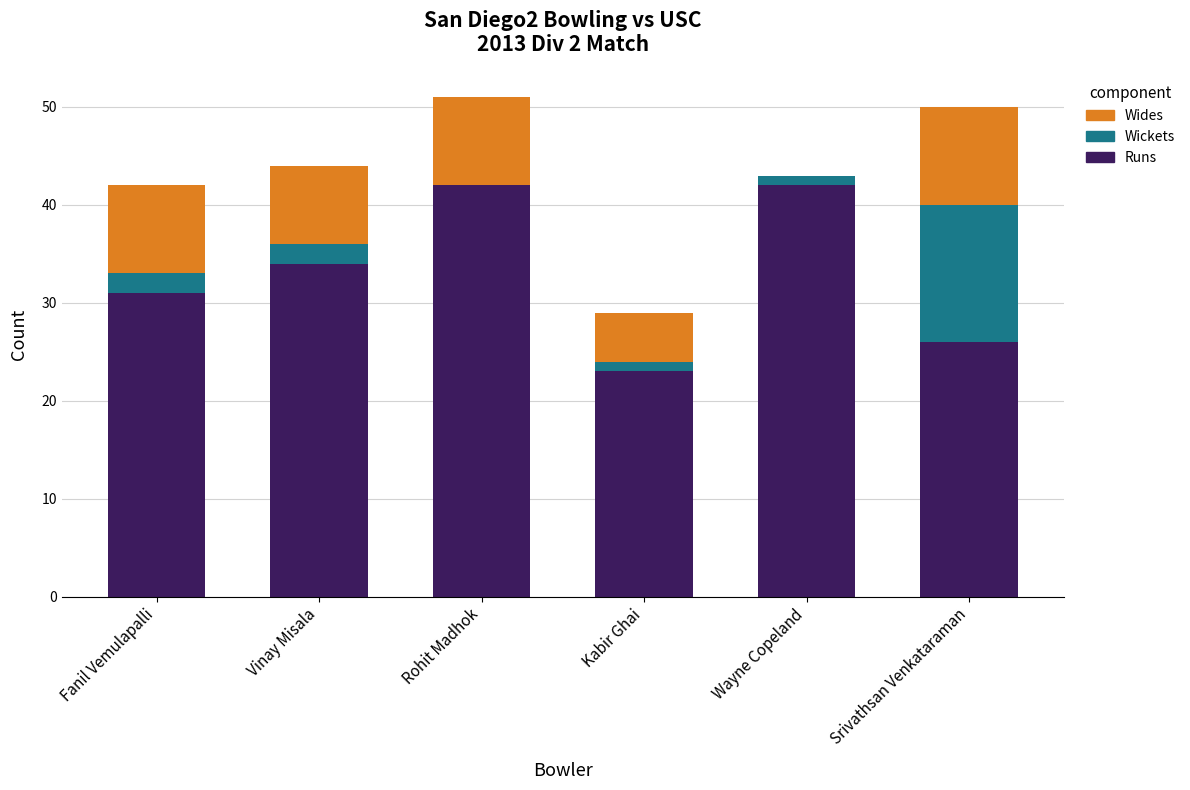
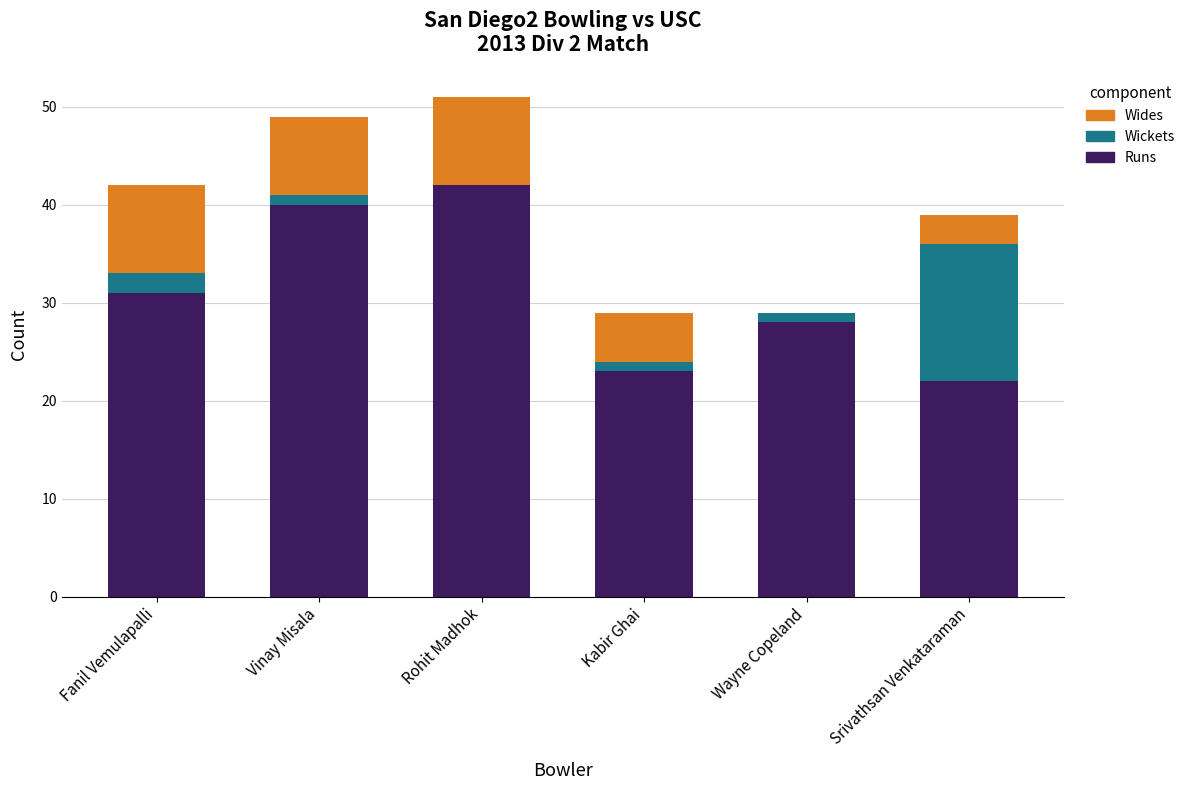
Runs, Vinay Misala: 34 -> 40
Wickets, Vinay Misala: 2 -> 1
Runs, Wayne Copeland: 42 -> 28
Runs, Srivathsan Venkataraman: 26 -> 22
Wides, Srivathsan Venkataraman: 10 -> 3
